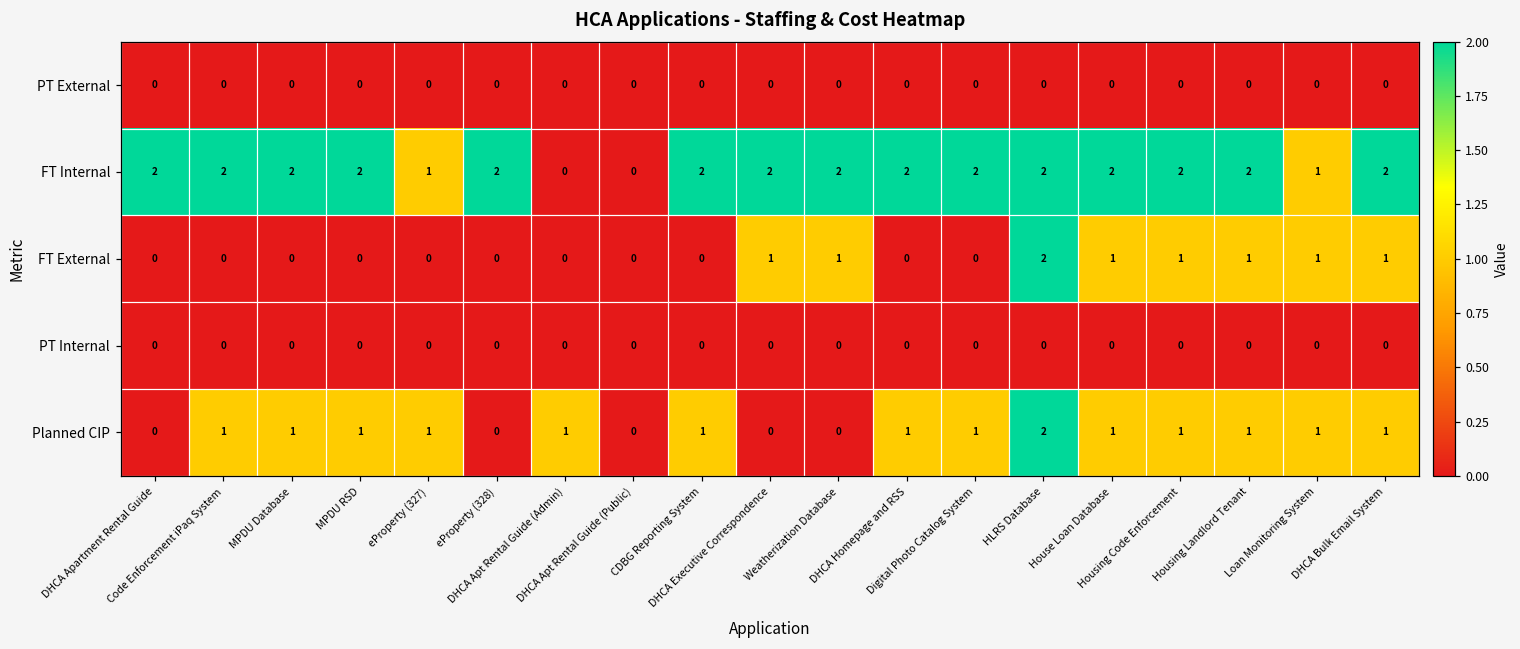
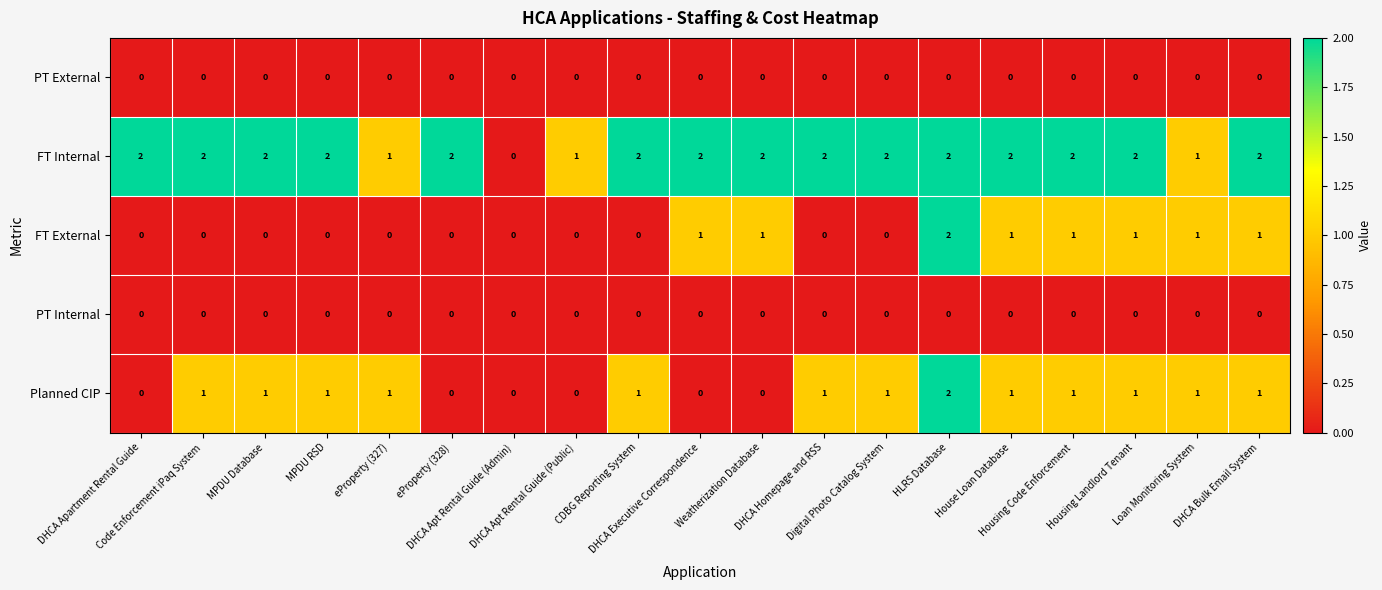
FT Internal, DHCA Apt Rental Guide (Public): 0 -> 1
Planned CIP, DHCA Apt Rental Guide (Admin): 1 -> 0
